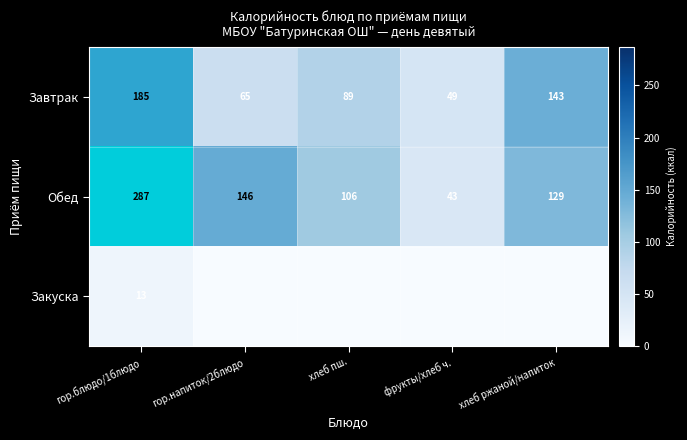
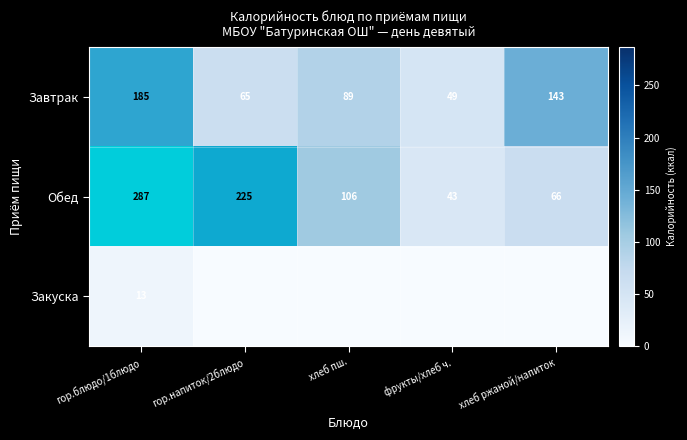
Обед, гор.напиток/2блюдо: 146 -> 225
Обед, хлеб ржаной/напиток: 129 -> 66
